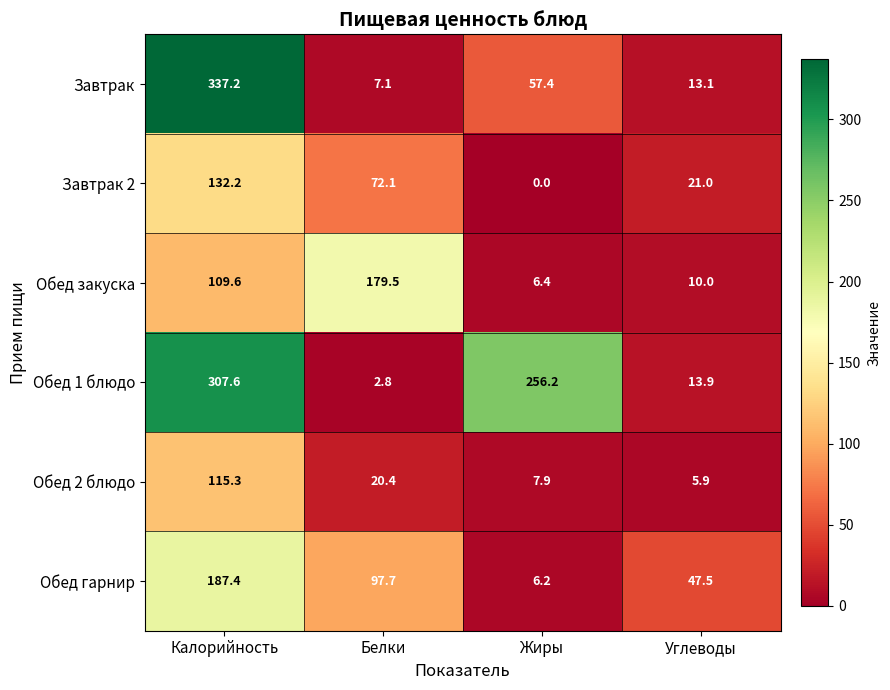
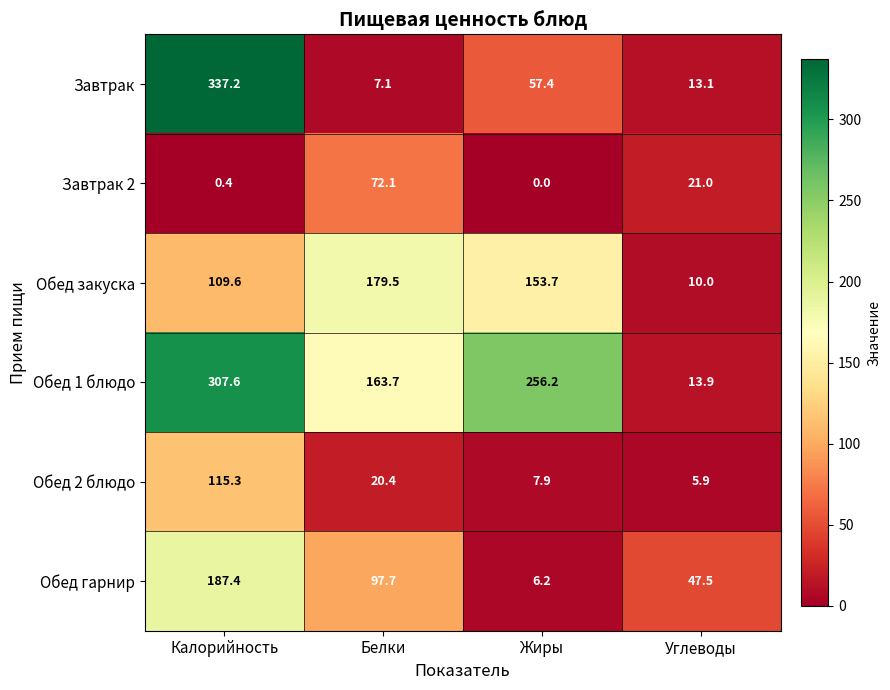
Завтрак 2, Калорийность: 132.2 -> 0.4
Обед закуска, Жиры: 6.4 -> 153.7
Обед 1 блюдо, Белки: 2.8 -> 163.7
